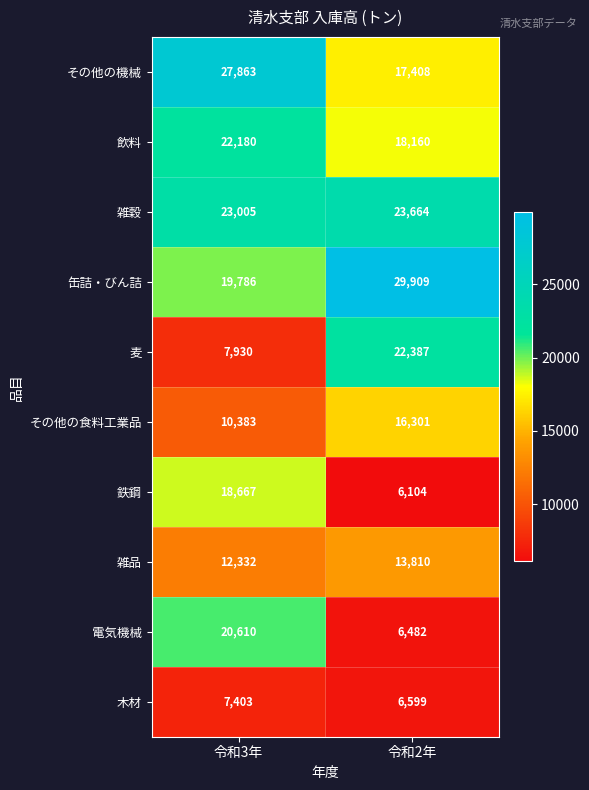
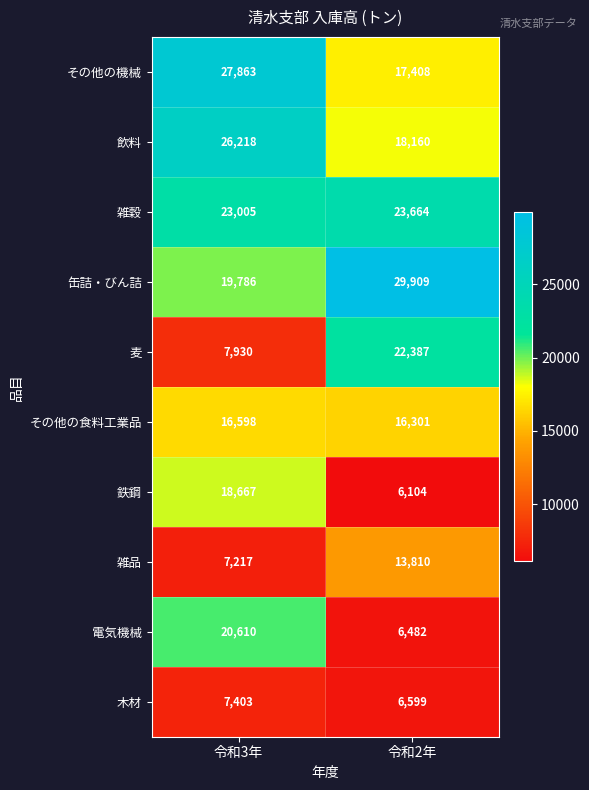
飲料, 令和3年: 22,180 -> 26,218
その他の食料工業品, 令和3年: 10,383 -> 16,598
雑品, 令和3年: 12,332 -> 7,217
